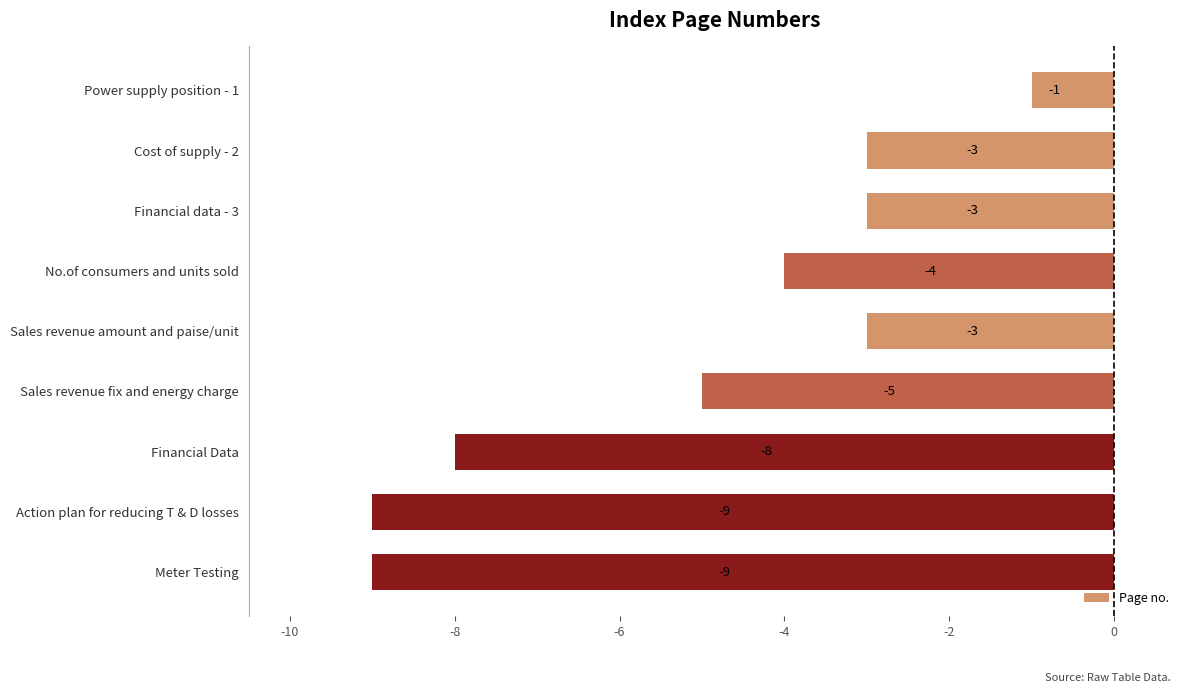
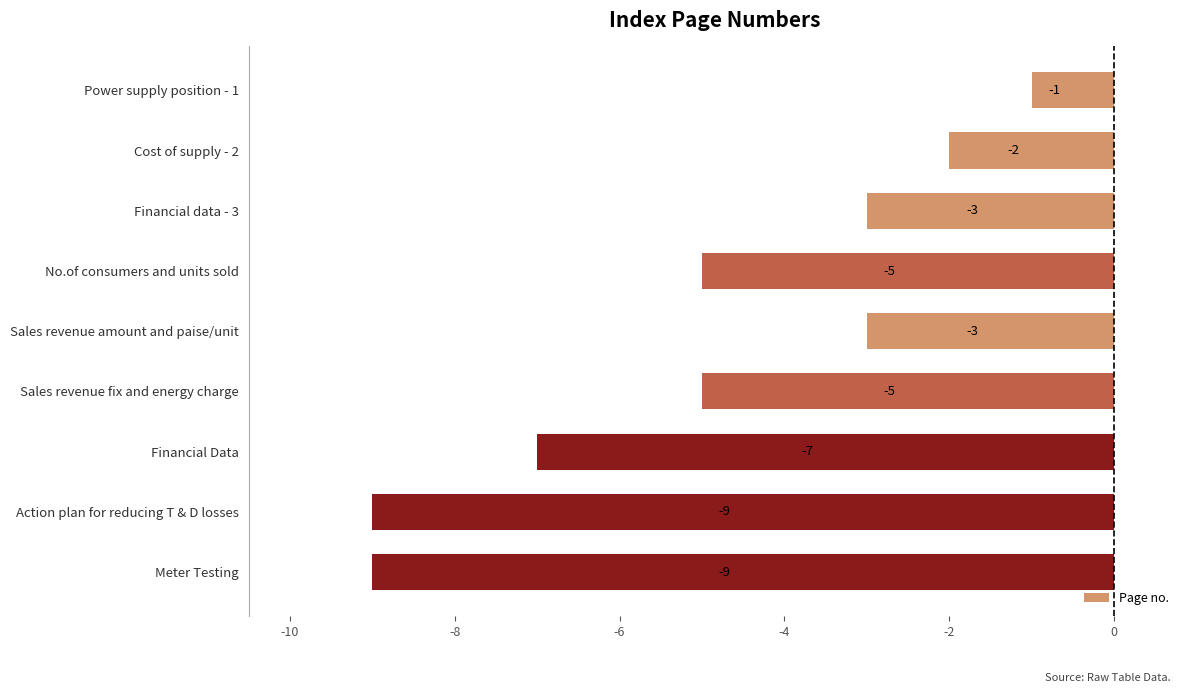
Cost of supply - 2: -3 -> -2
No.of consumers and units sold: -4 -> -5
Financial Data: -8 -> -7
